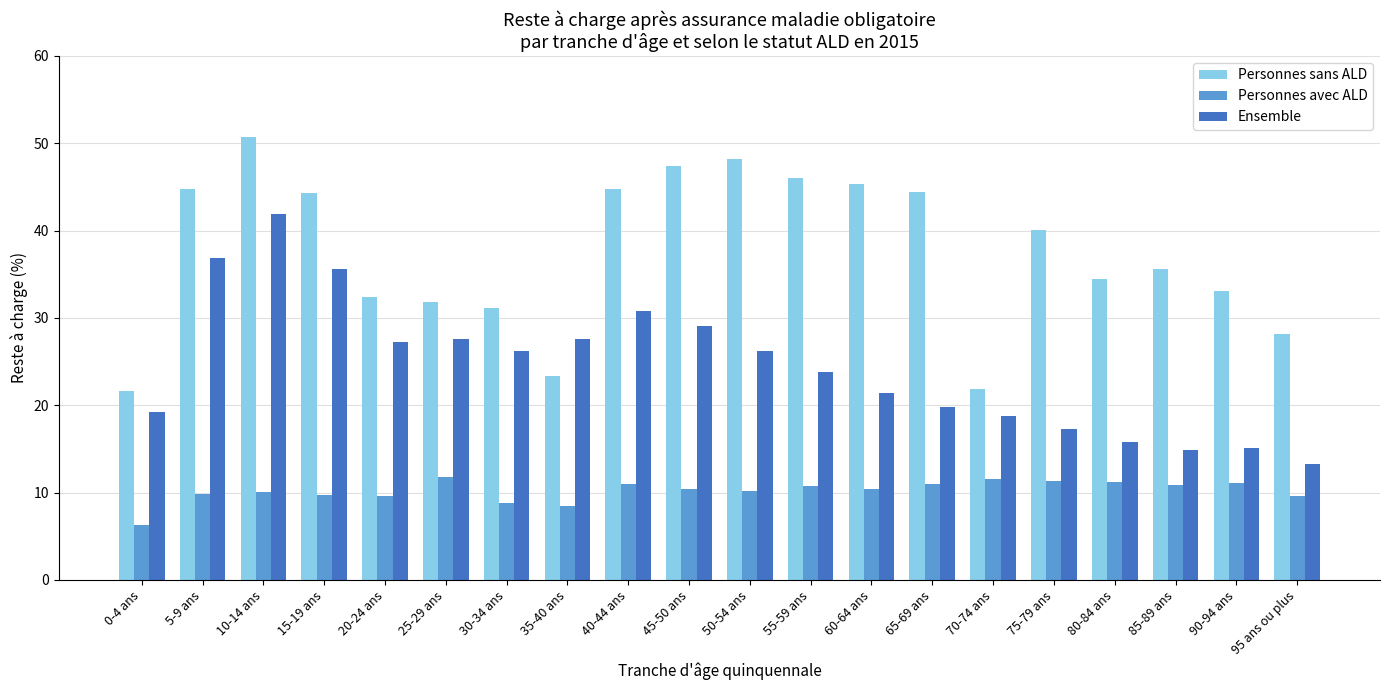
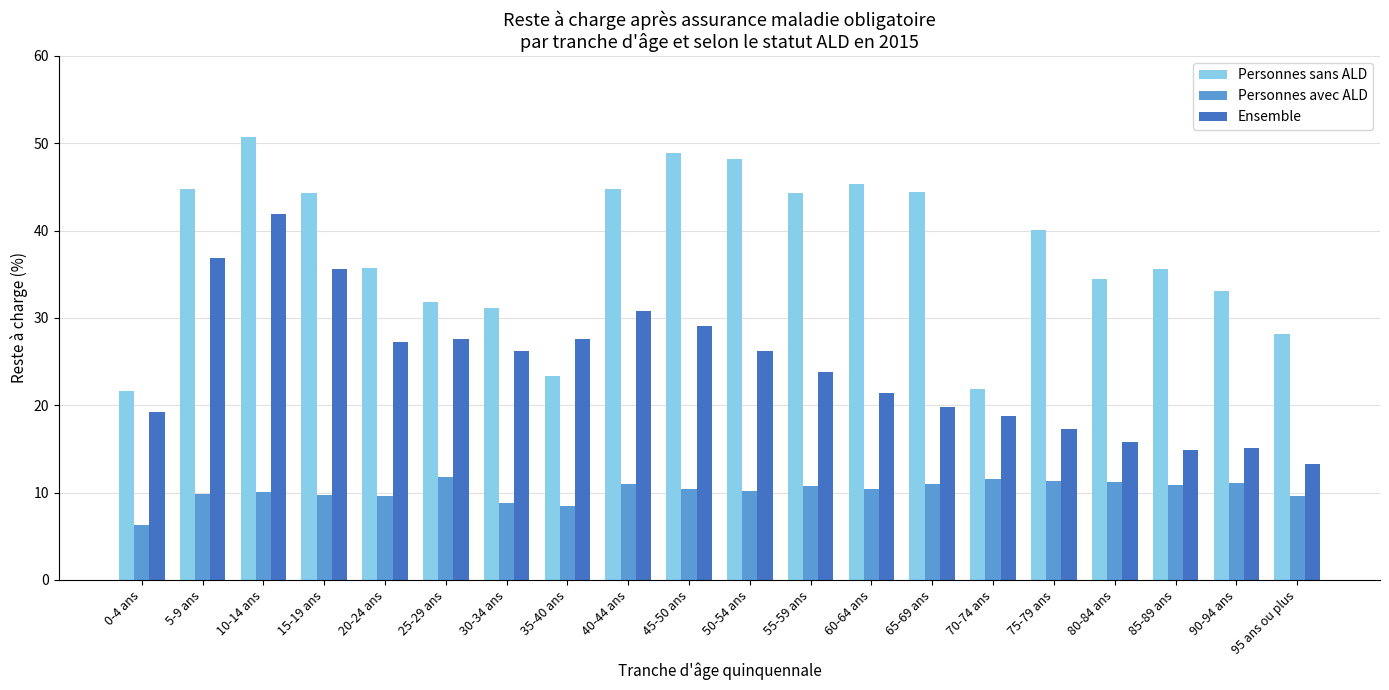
Personnes sans ALD, 20-24 ans: 32 -> 36
Personnes sans ALD, 45-50 ans: 47 -> 49
Personnes sans ALD, 55-59 ans: 46 -> 44
